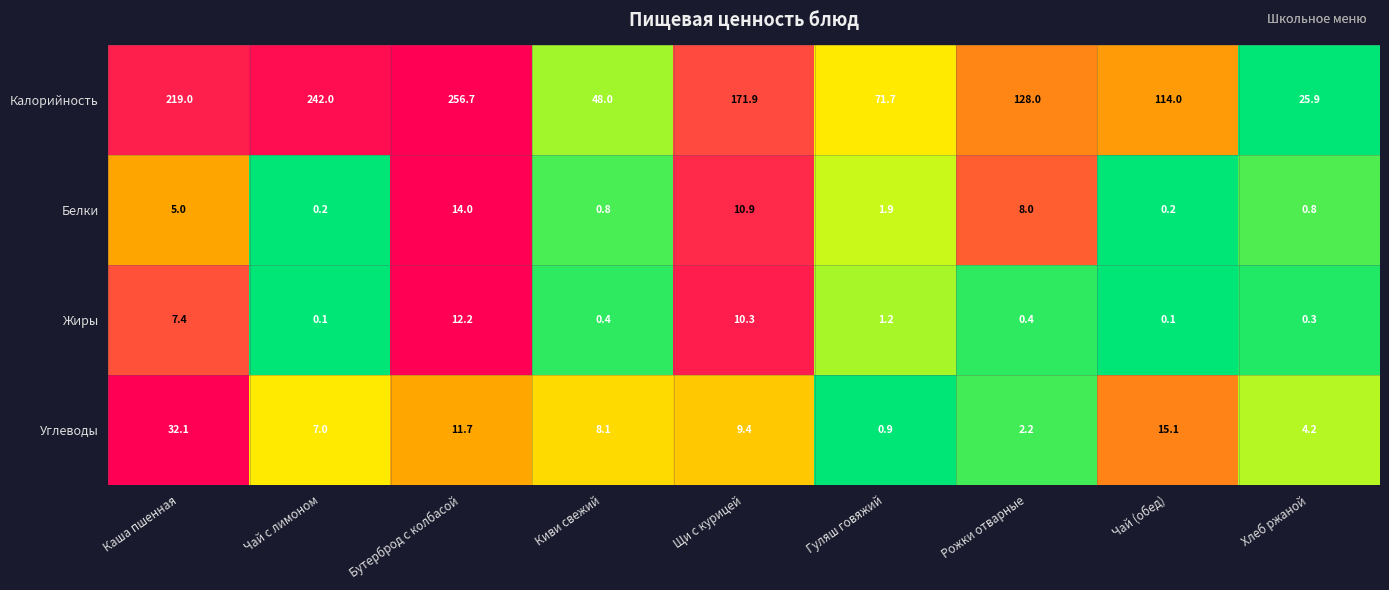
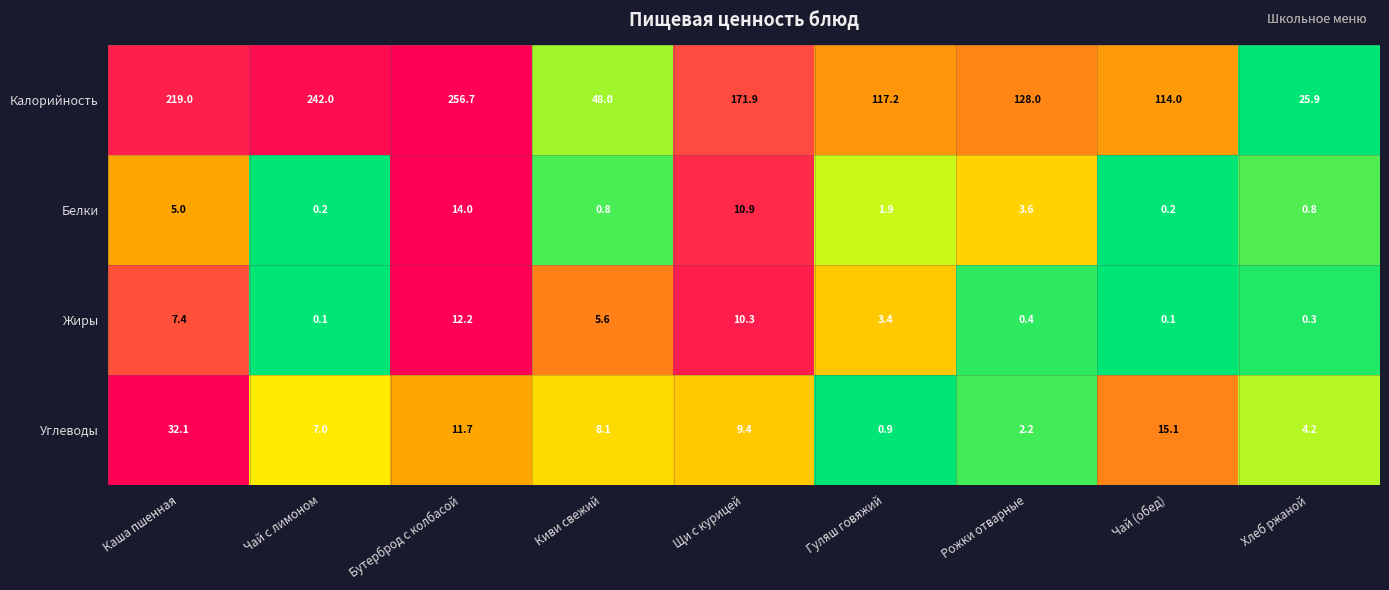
Калорийность, Гуляш говяжий: 71.7 -> 117.2
Белки, Рожки отварные: 8.0 -> 3.6
Жиры, Киви свежий: 0.4 -> 5.6
Жиры, Гуляш говяжий: 1.2 -> 3.4
